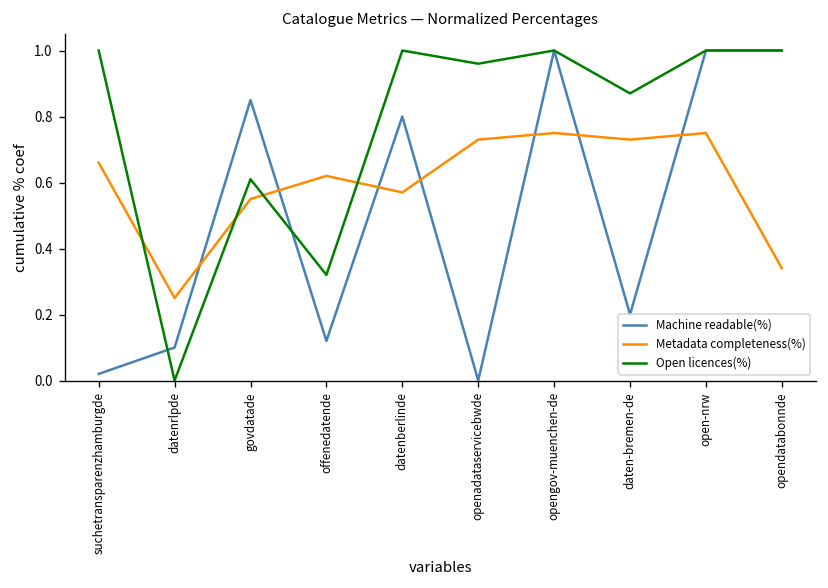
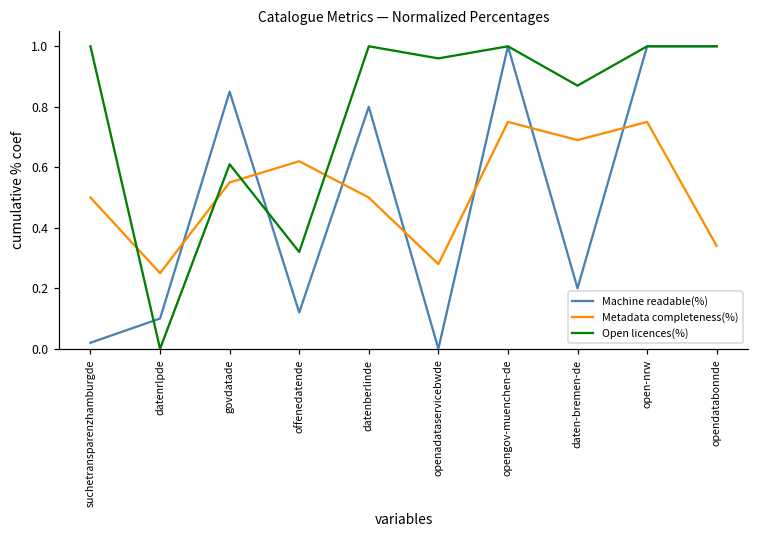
Metadata completeness(%), suchetransparenzhamburgde: 0.66 -> 0.50
Metadata completeness(%), datenberlinde: 0.57 -> 0.50
Metadata completeness(%), openadataservicebwde: 0.73 -> 0.28
Metadata completeness(%), daten-bremen-de: 0.73 -> 0.69
